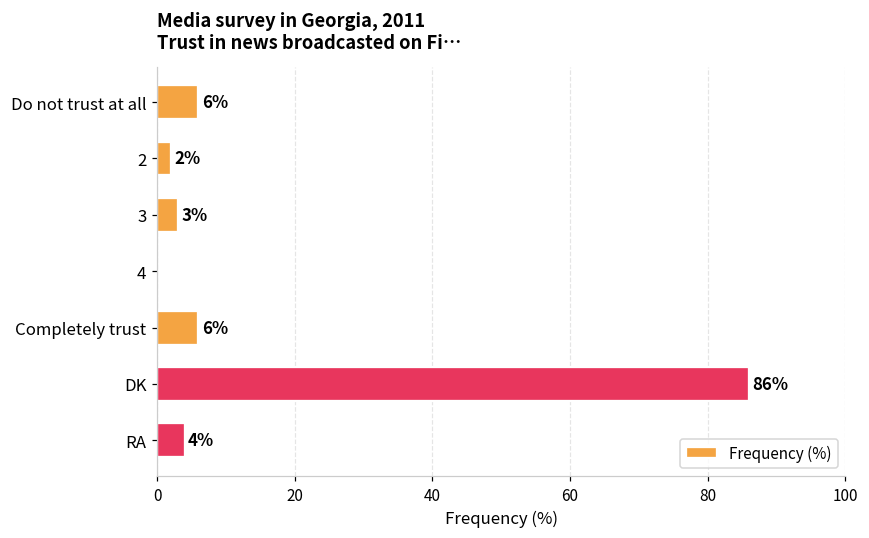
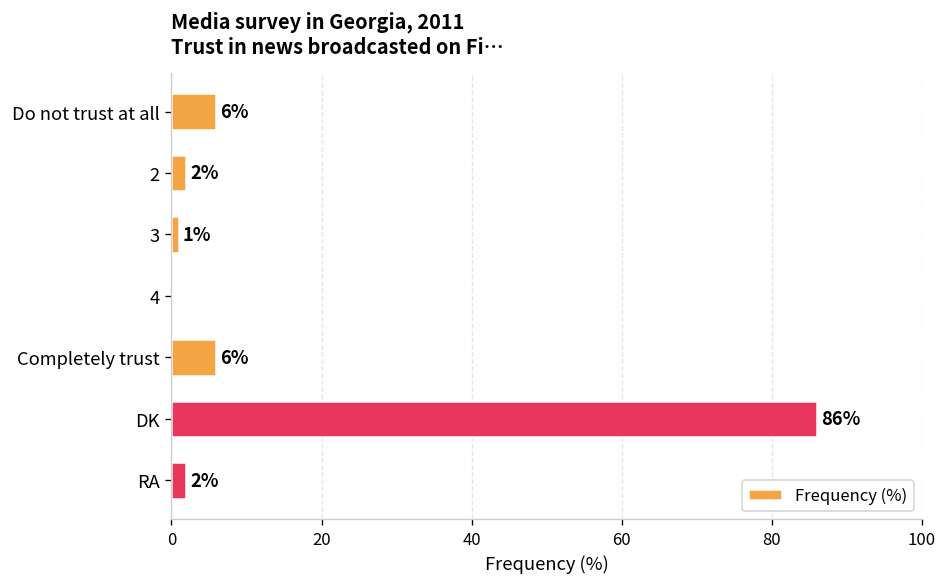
3: 3% -> 1%
RA: 4% -> 2%
